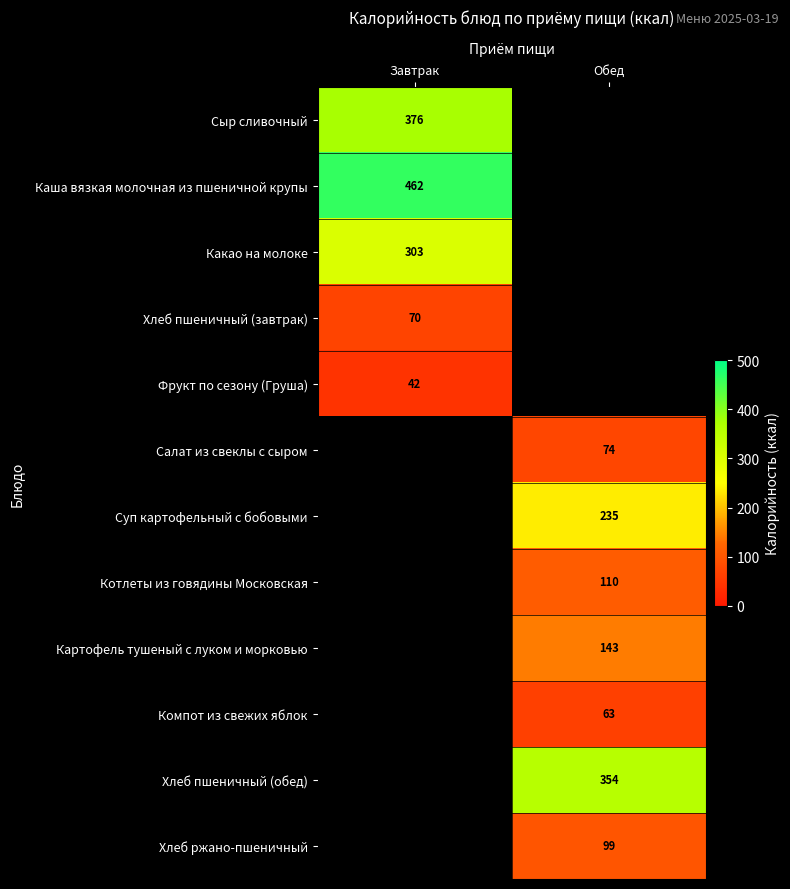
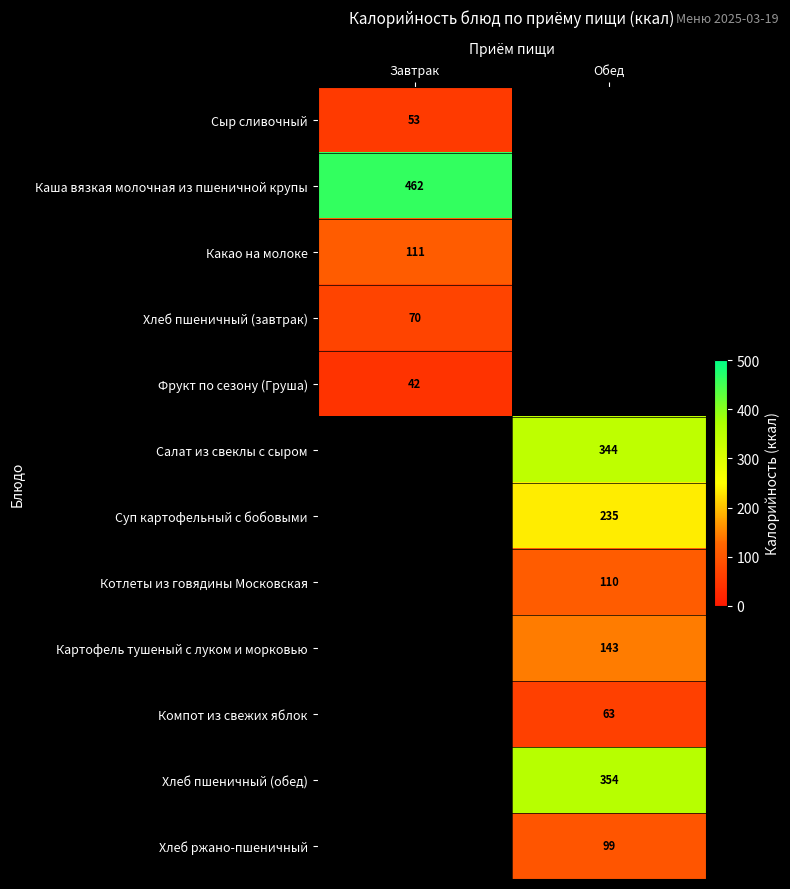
Сыр сливочный, Завтрак: 376 -> 53
Какао на молоке, Завтрак: 303 -> 111
Салат из свеклы с сыром, Обед: 74 -> 344
